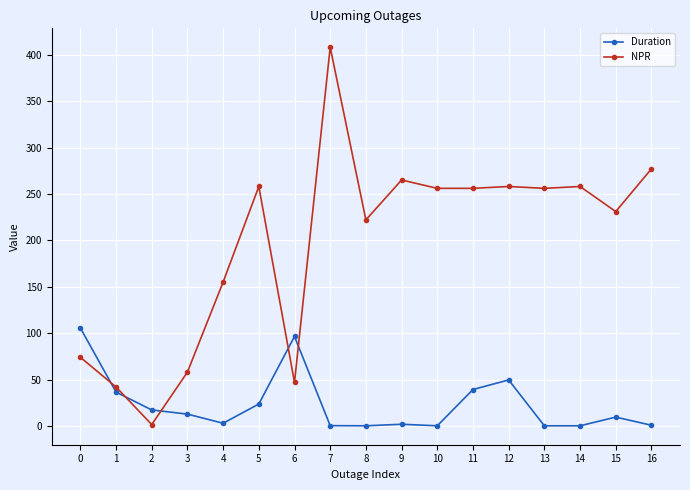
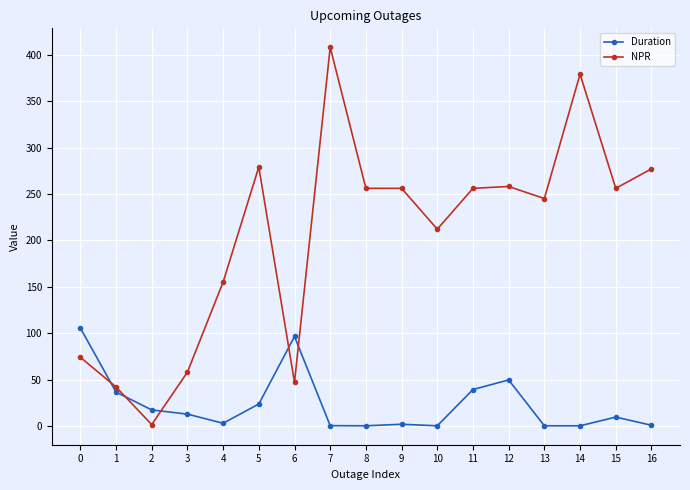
NPR, 5: 260 -> 280
NPR, 8: 220 -> 260
NPR, 9: 270 -> 260
NPR, 10: 260 -> 210
NPR, 13: 260 -> 250
NPR, 14: 260 -> 380
NPR, 15: 230 -> 260
